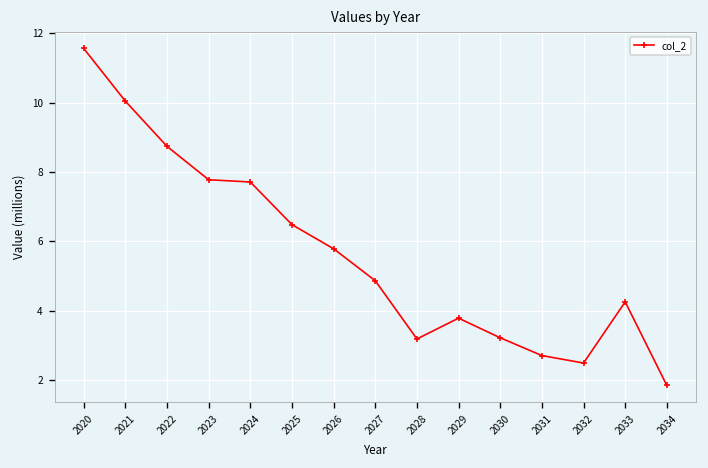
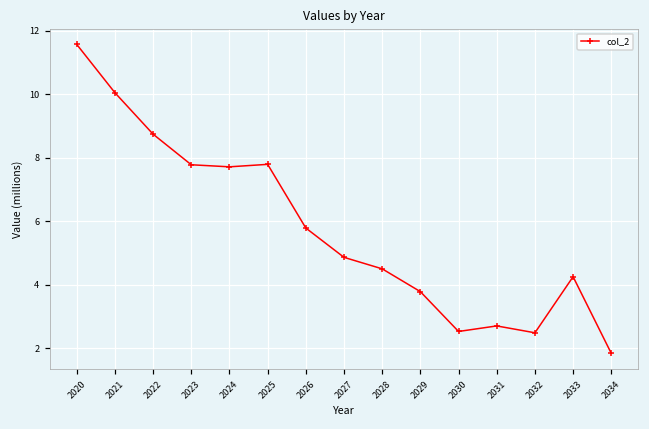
2025: 6.5 -> 7.8
2028: 3.2 -> 4.5
2030: 3.2 -> 2.5
